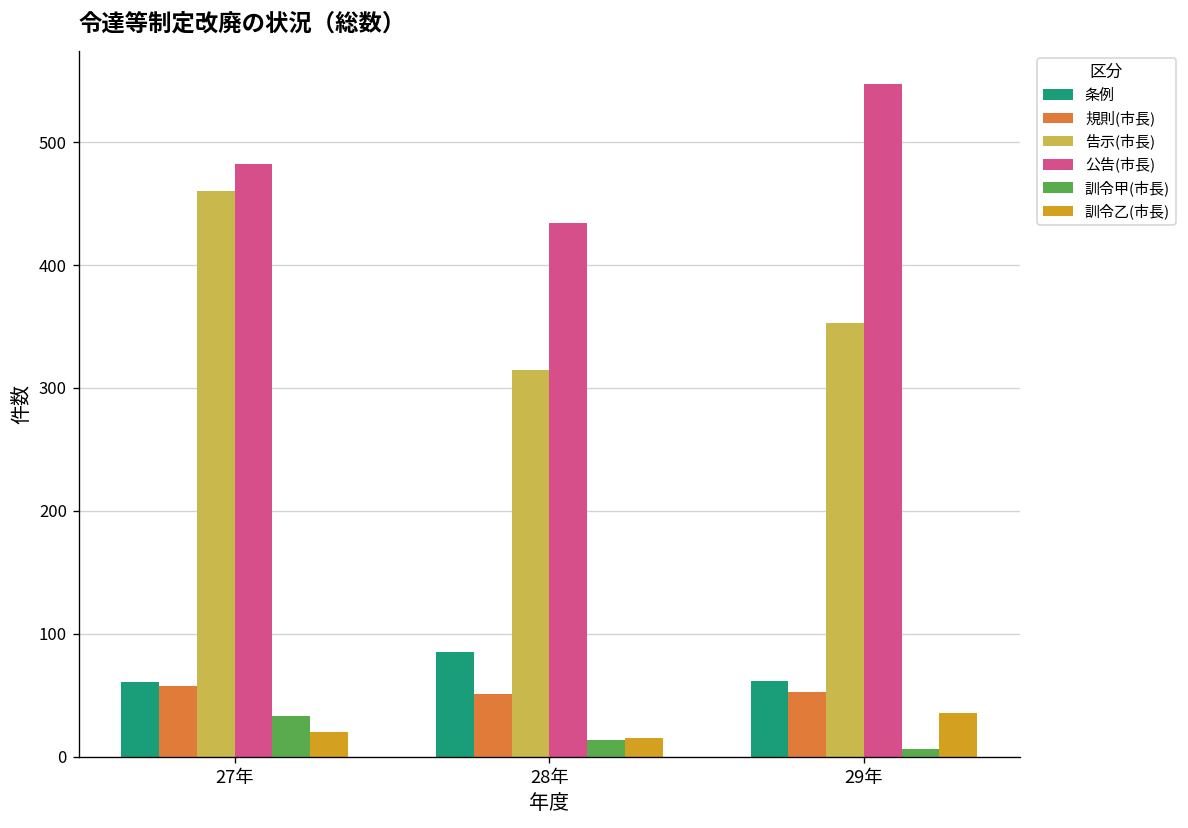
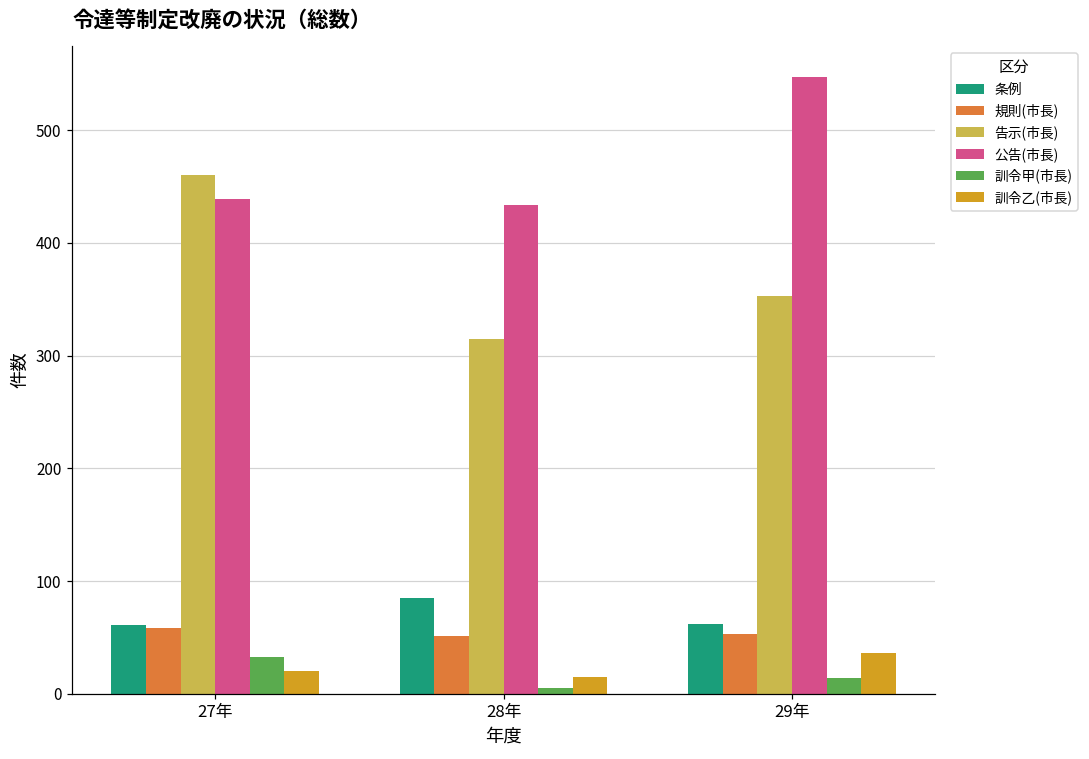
公告(市長), 27年: 482 -> 439
訓令甲(市長), 28年: 14 -> 5
訓令甲(市長), 29年: 6 -> 14
